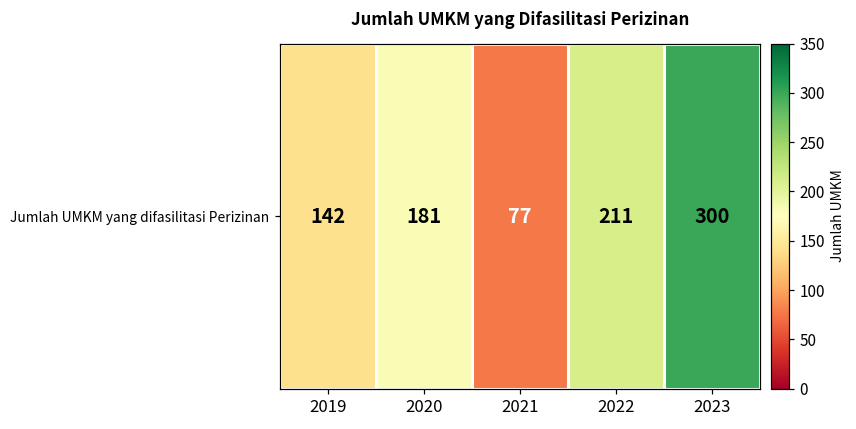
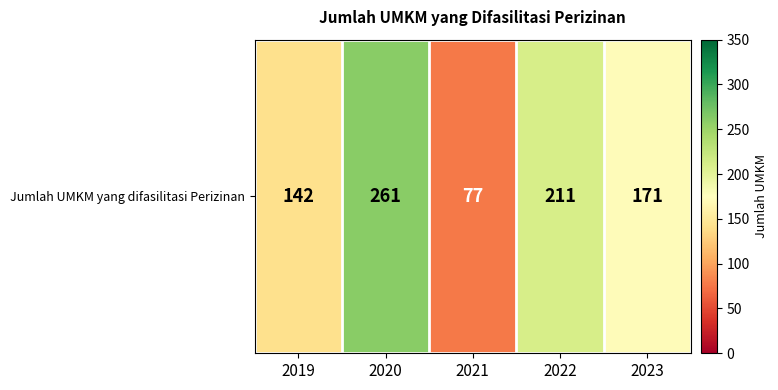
Jumlah UMKM yang difasilitasi Perizinan, 2020: 181 -> 261
Jumlah UMKM yang difasilitasi Perizinan, 2023: 300 -> 171
